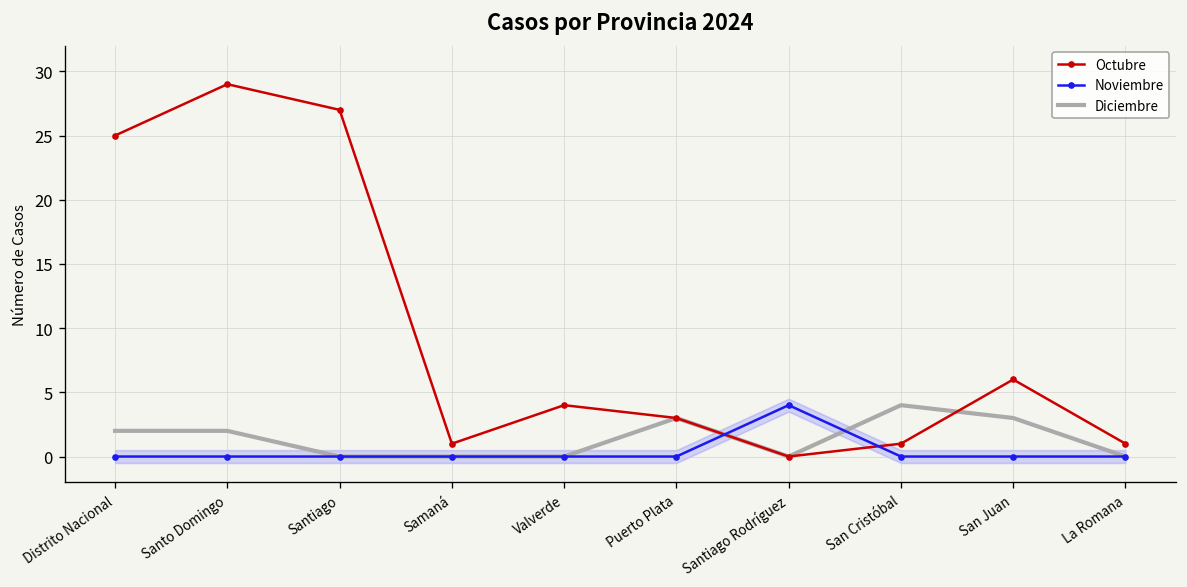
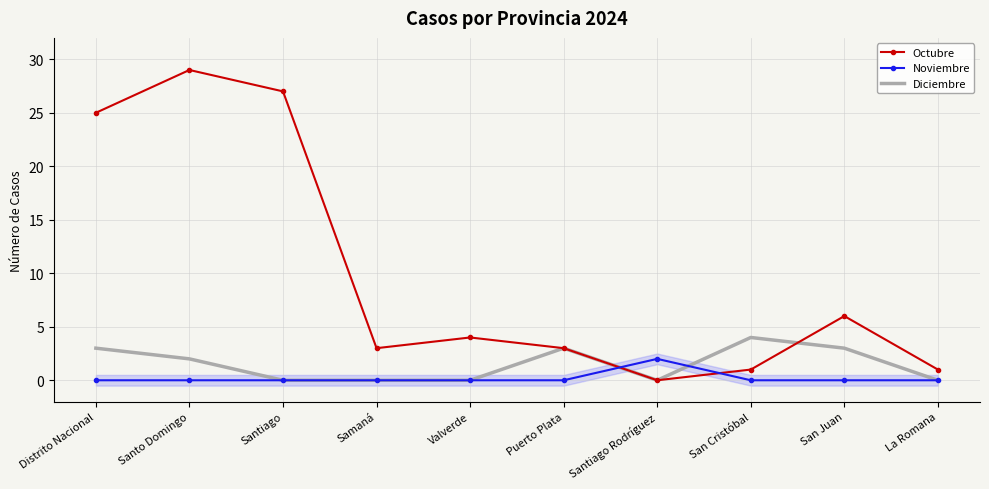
Diciembre, Distrito Nacional: 2 -> 3
Octubre, Samaná: 1 -> 3
Noviembre, Santiago Rodríguez: 4 -> 2
